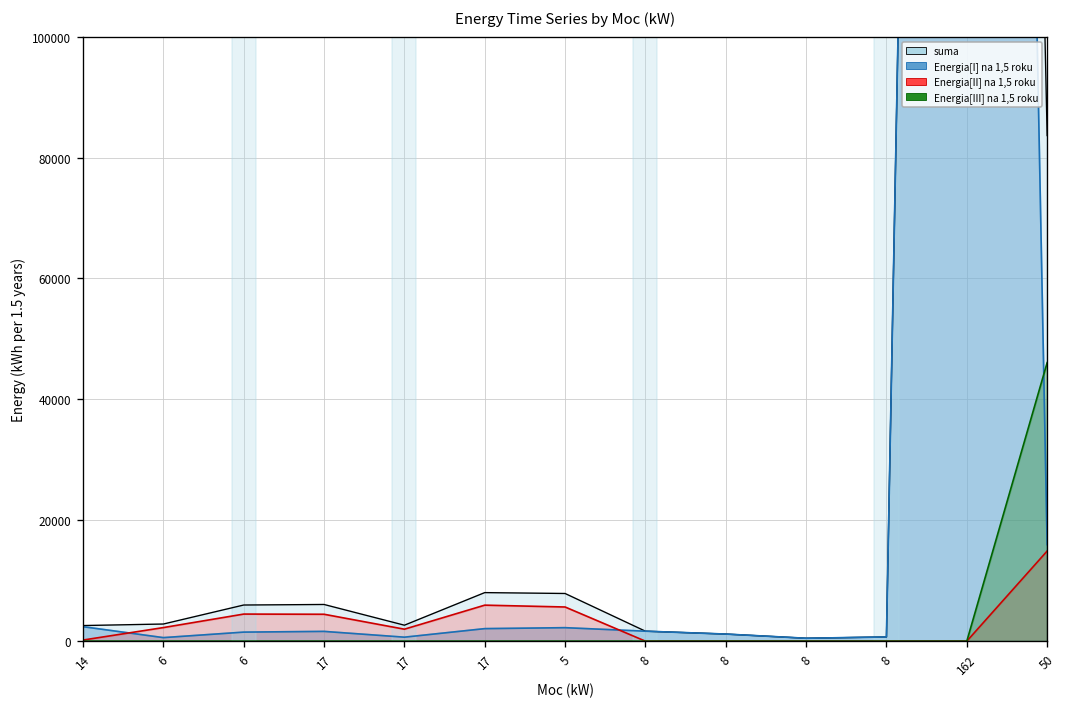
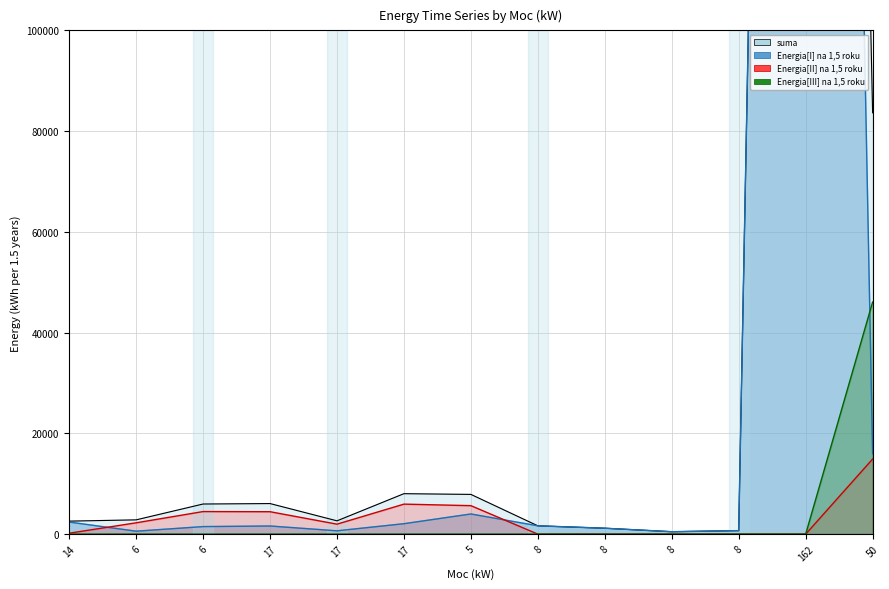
Energia[I] na 1,5 roku, 5: 2000 -> 4000
